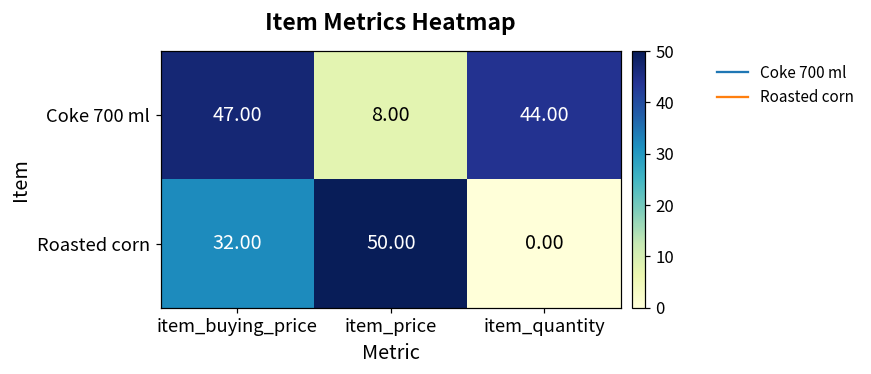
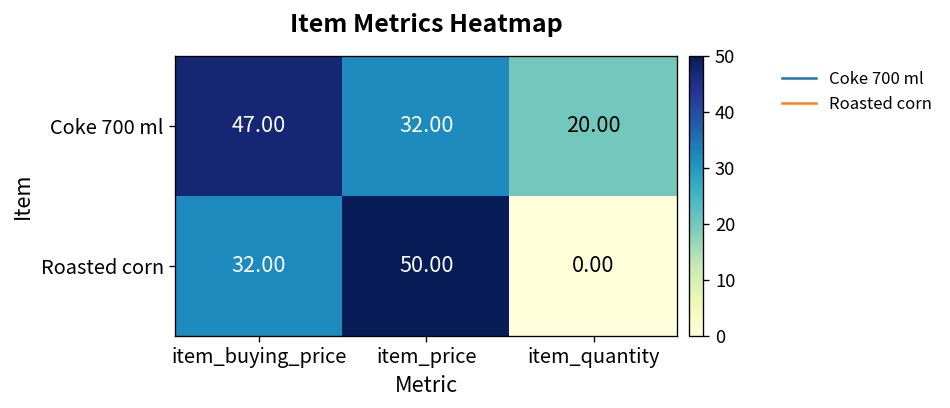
Coke 700 ml, item_price: 8.00 -> 32.00
Coke 700 ml, item_quantity: 44.00 -> 20.00
